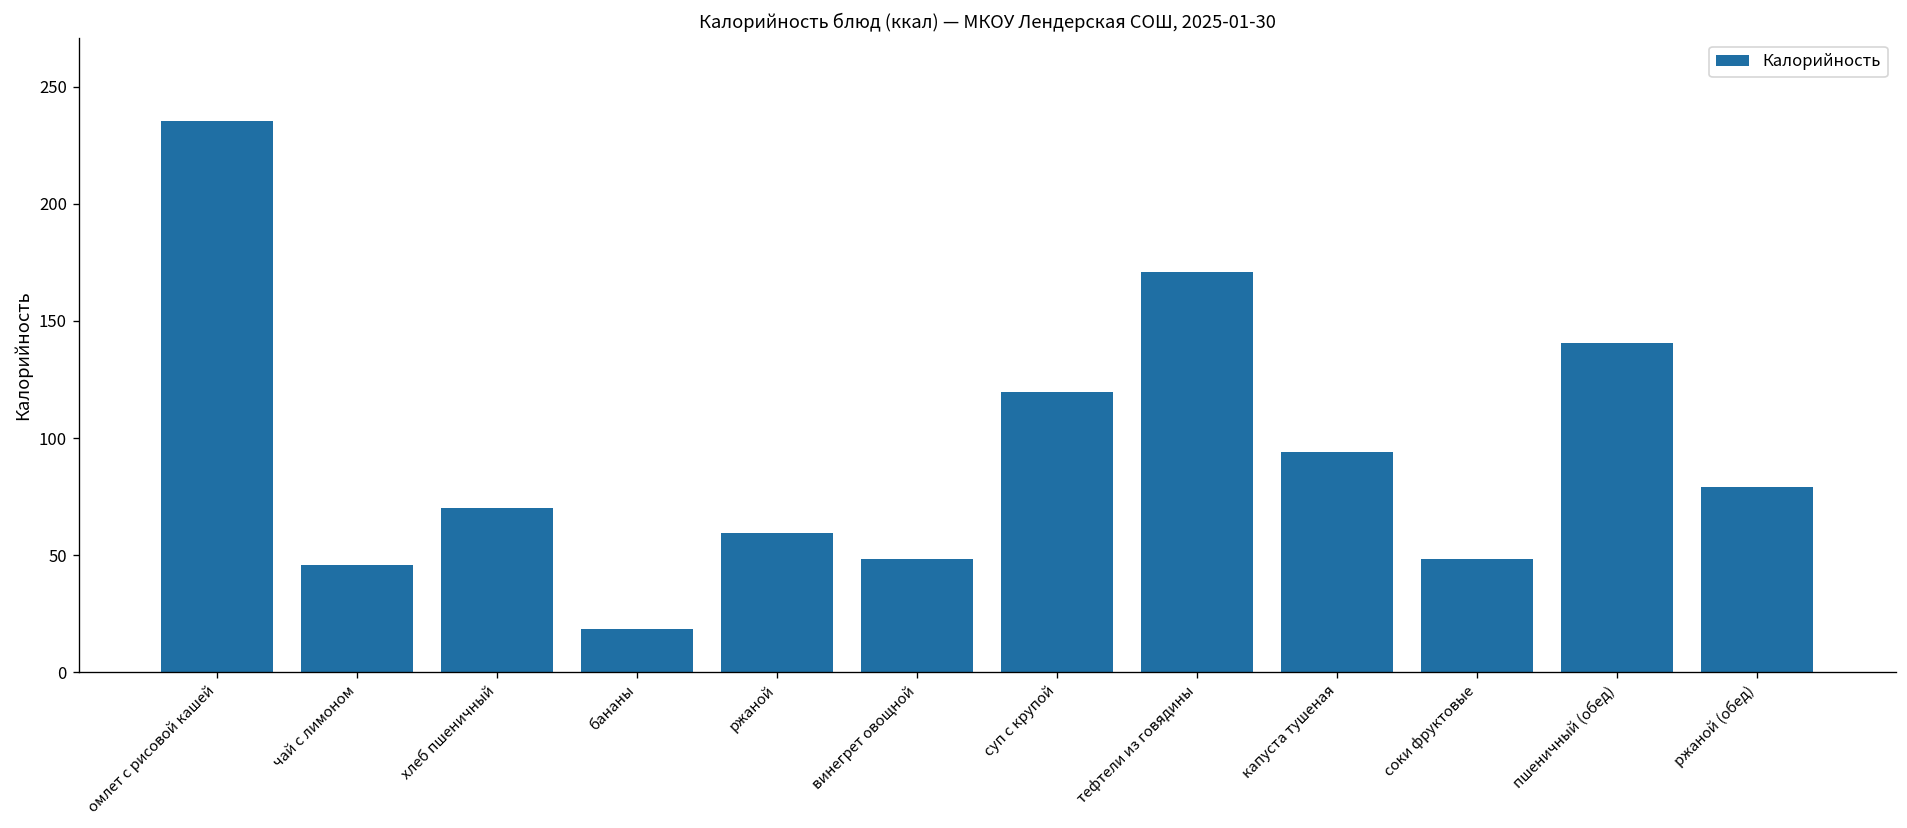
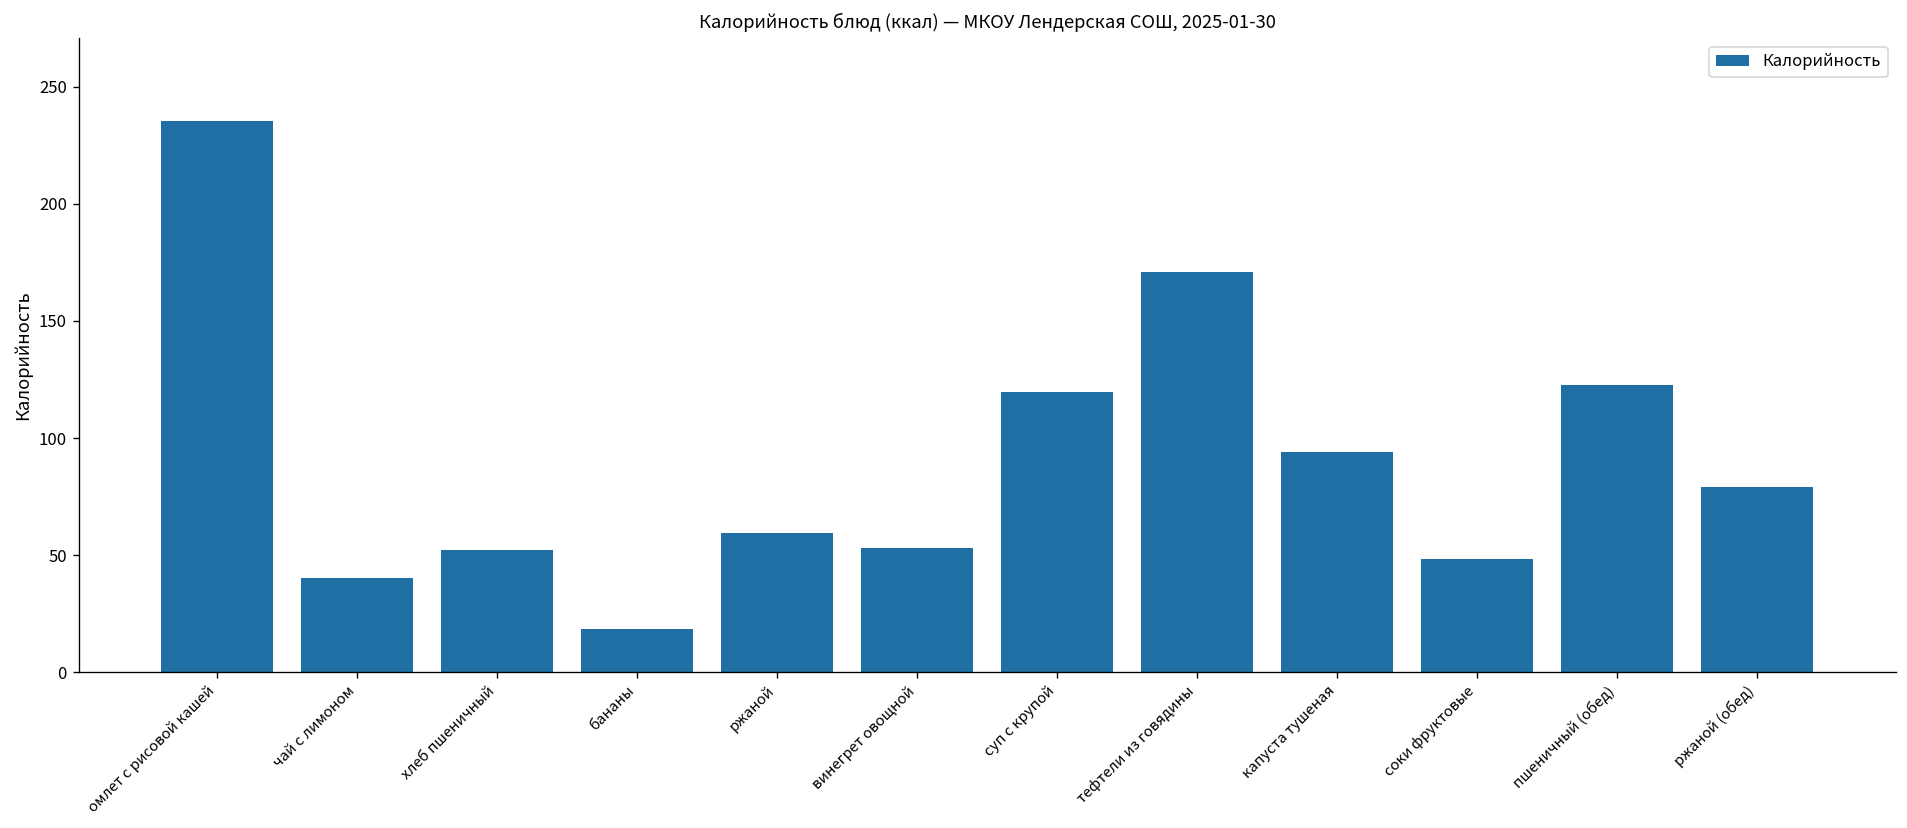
чай с лимоном: 46 -> 40
хлеб пшеничный: 70 -> 52
винегрет овощной: 49 -> 53
пшеничный (обед): 141 -> 123
